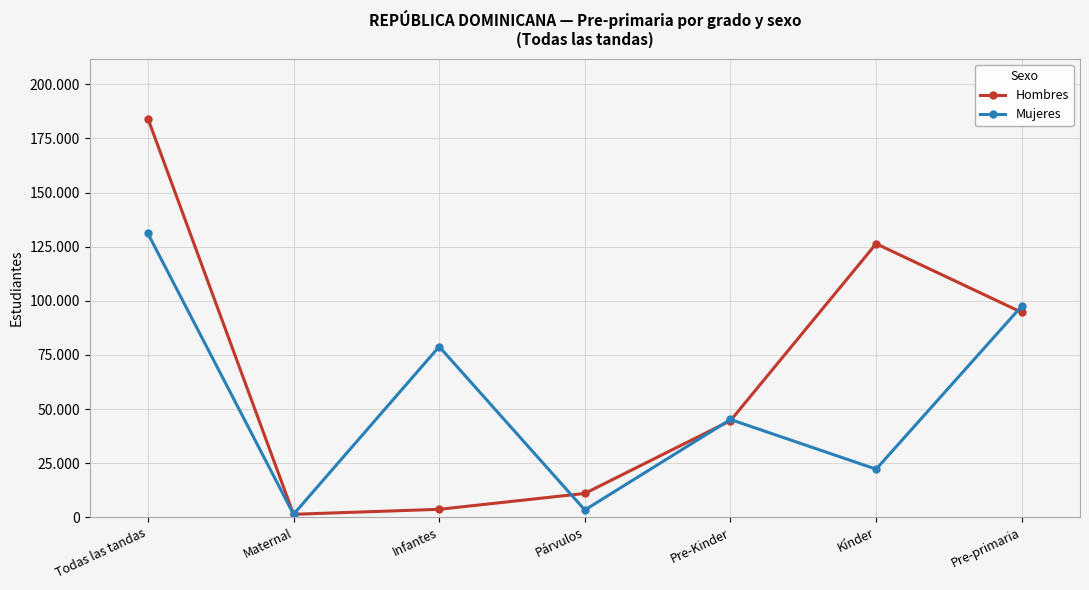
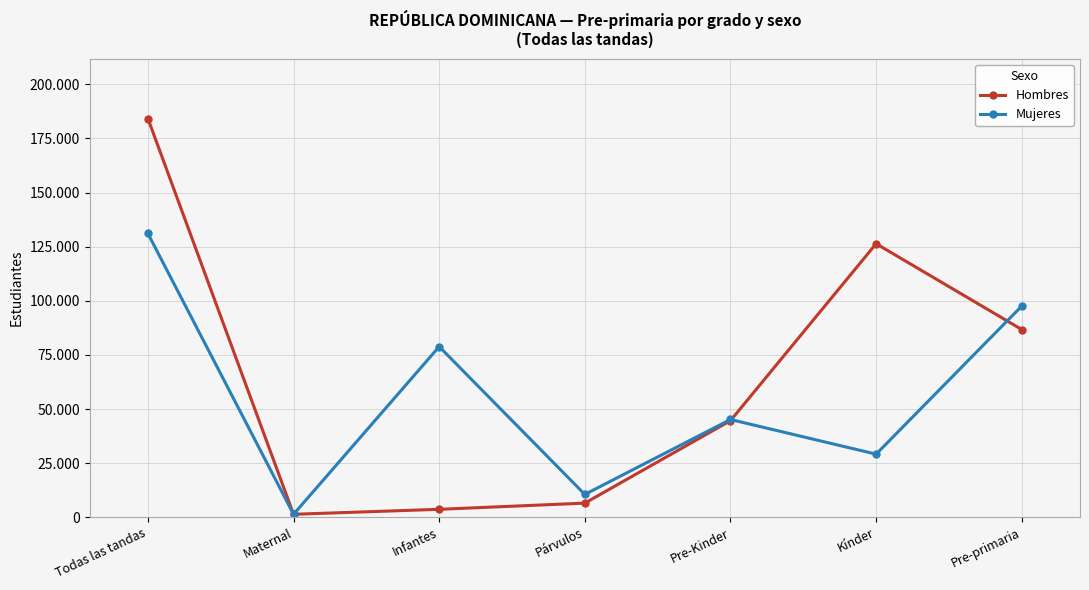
Hombres, Párvulos: 11 -> 7
Mujeres, Párvulos: 3 -> 11
Mujeres, Kínder: 22 -> 29
Hombres, Pre-primaria: 95 -> 87
